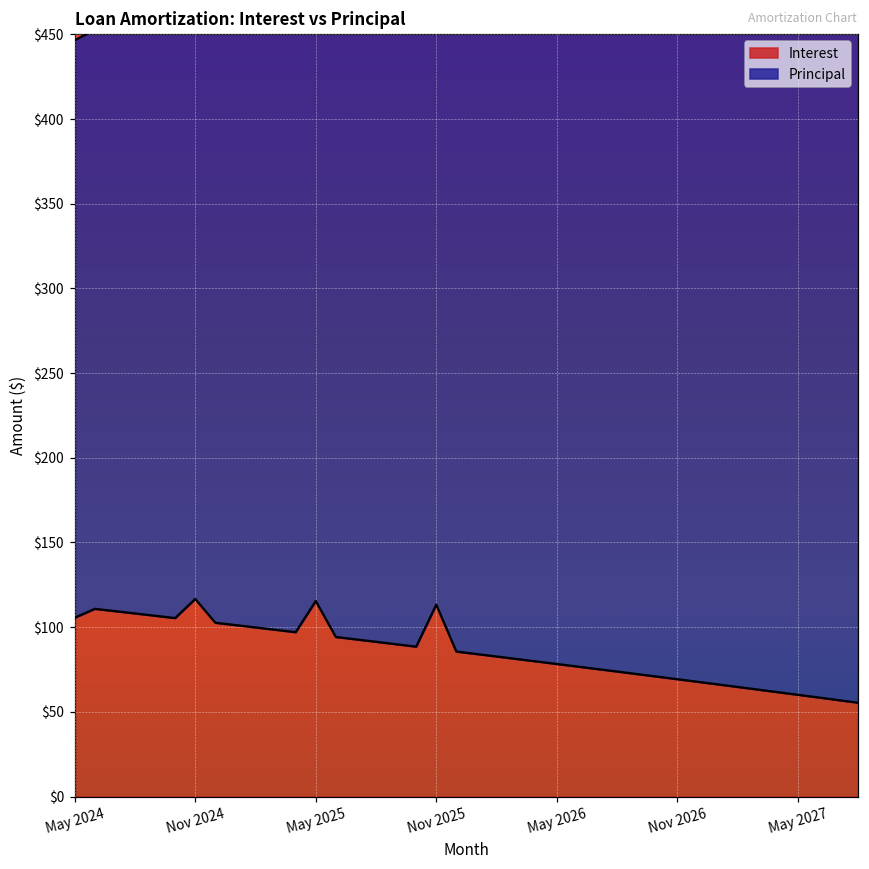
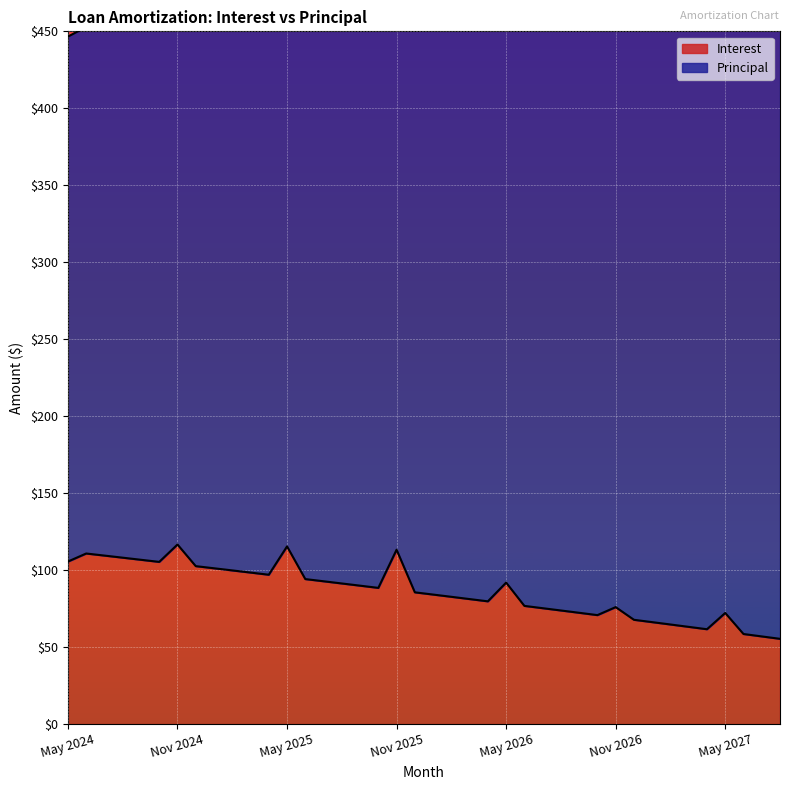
Interest, May 2026: $78 -> $92
Interest, Nov 2026: $69 -> $76
Interest, May 2027: $60 -> $72
